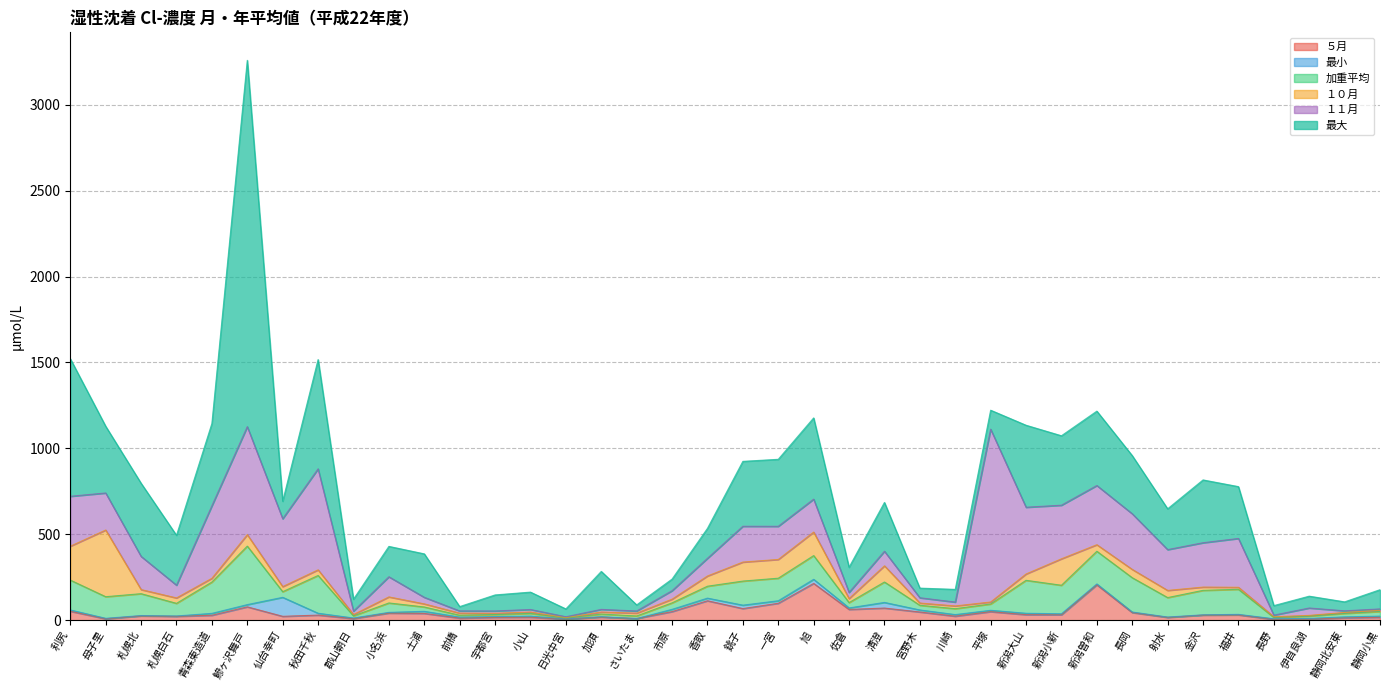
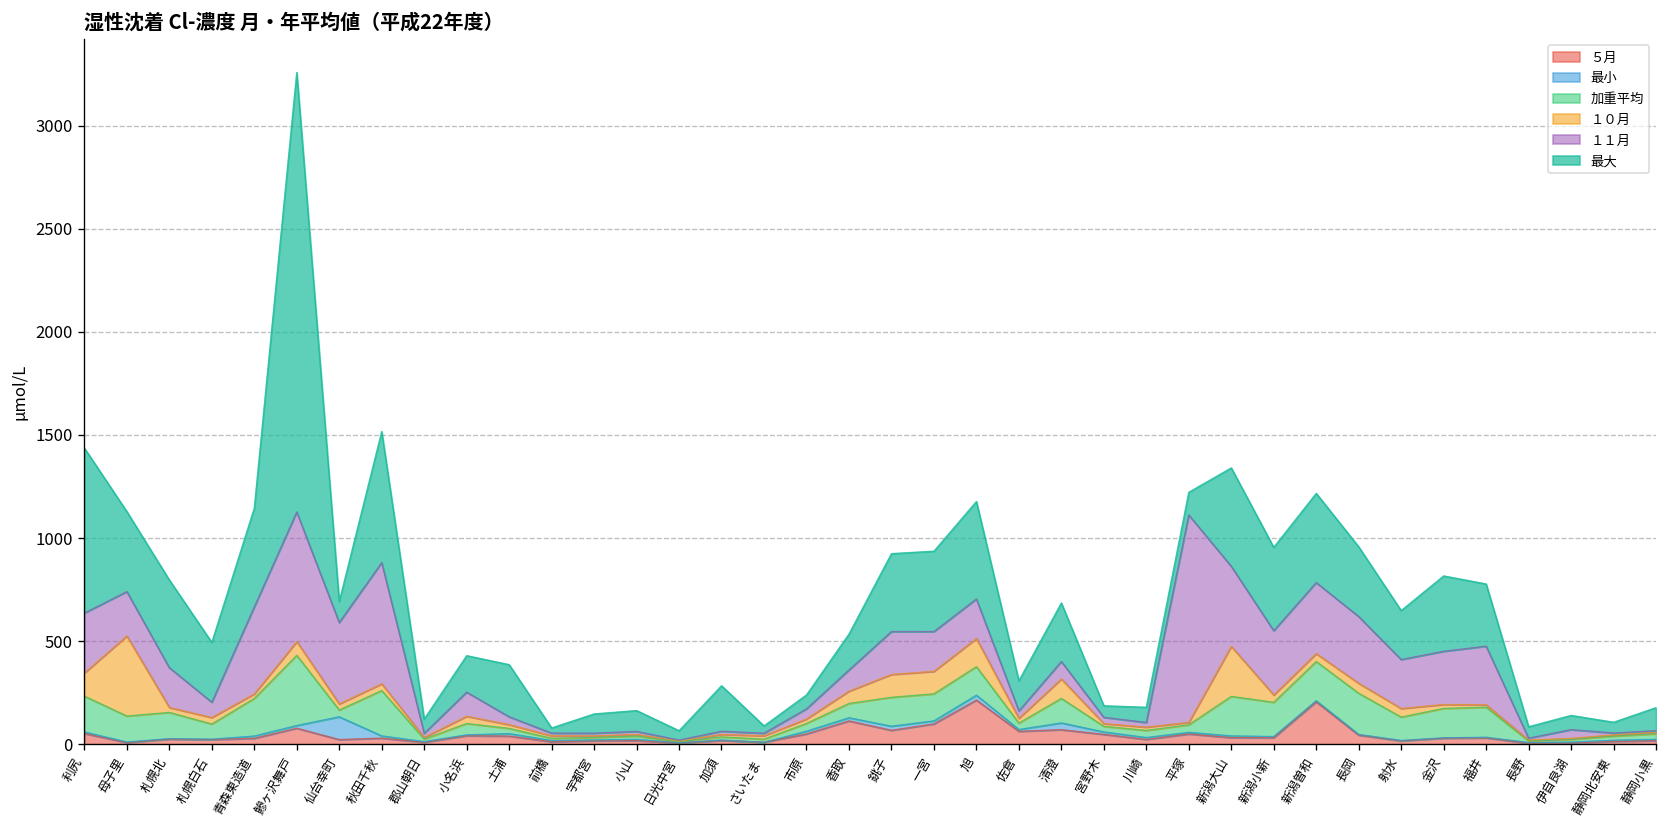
１０月, 利尻: 200 -> 110
１０月, 新潟大山: 40 -> 240
１０月, 新潟小新: 150 -> 40
